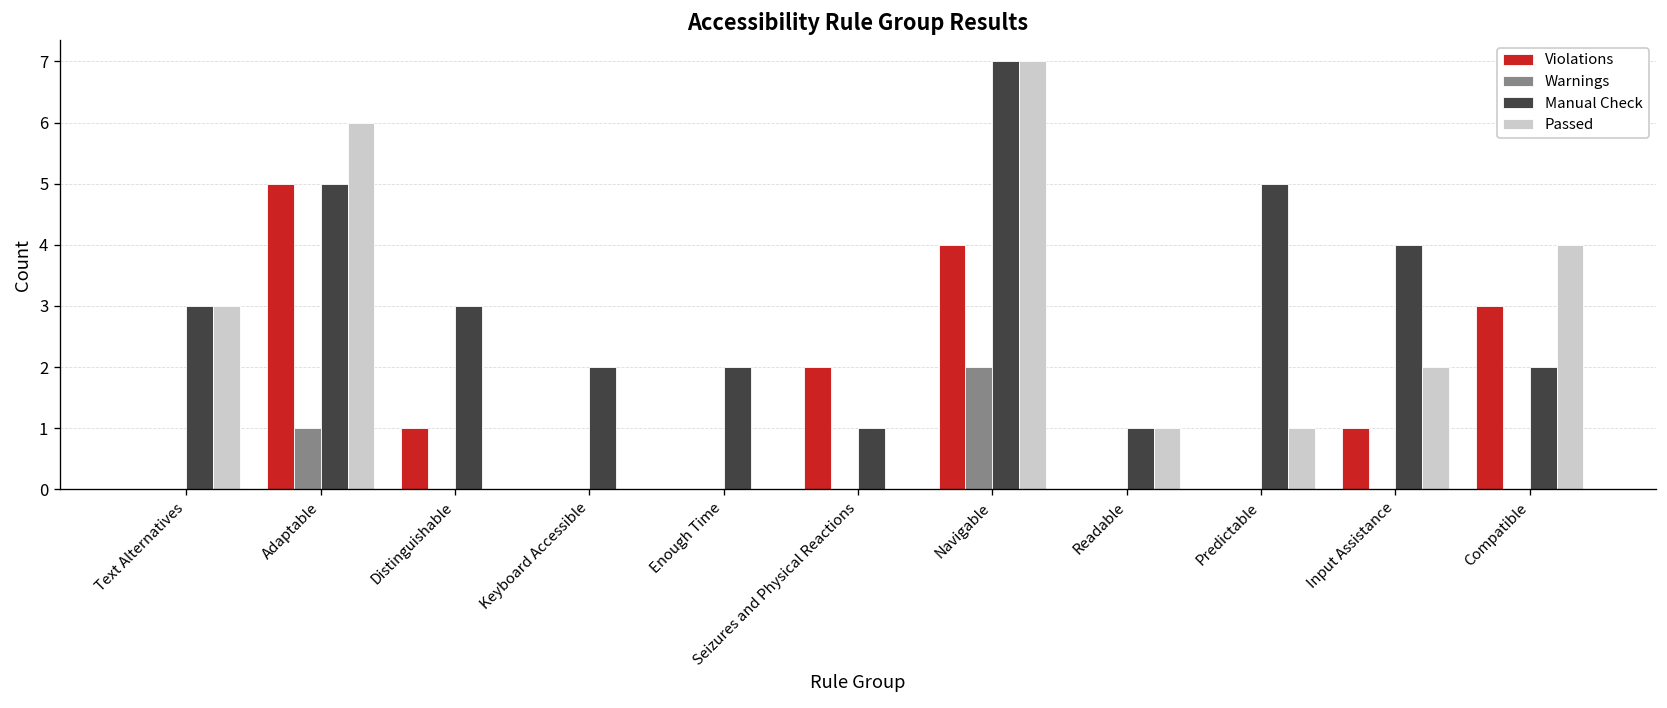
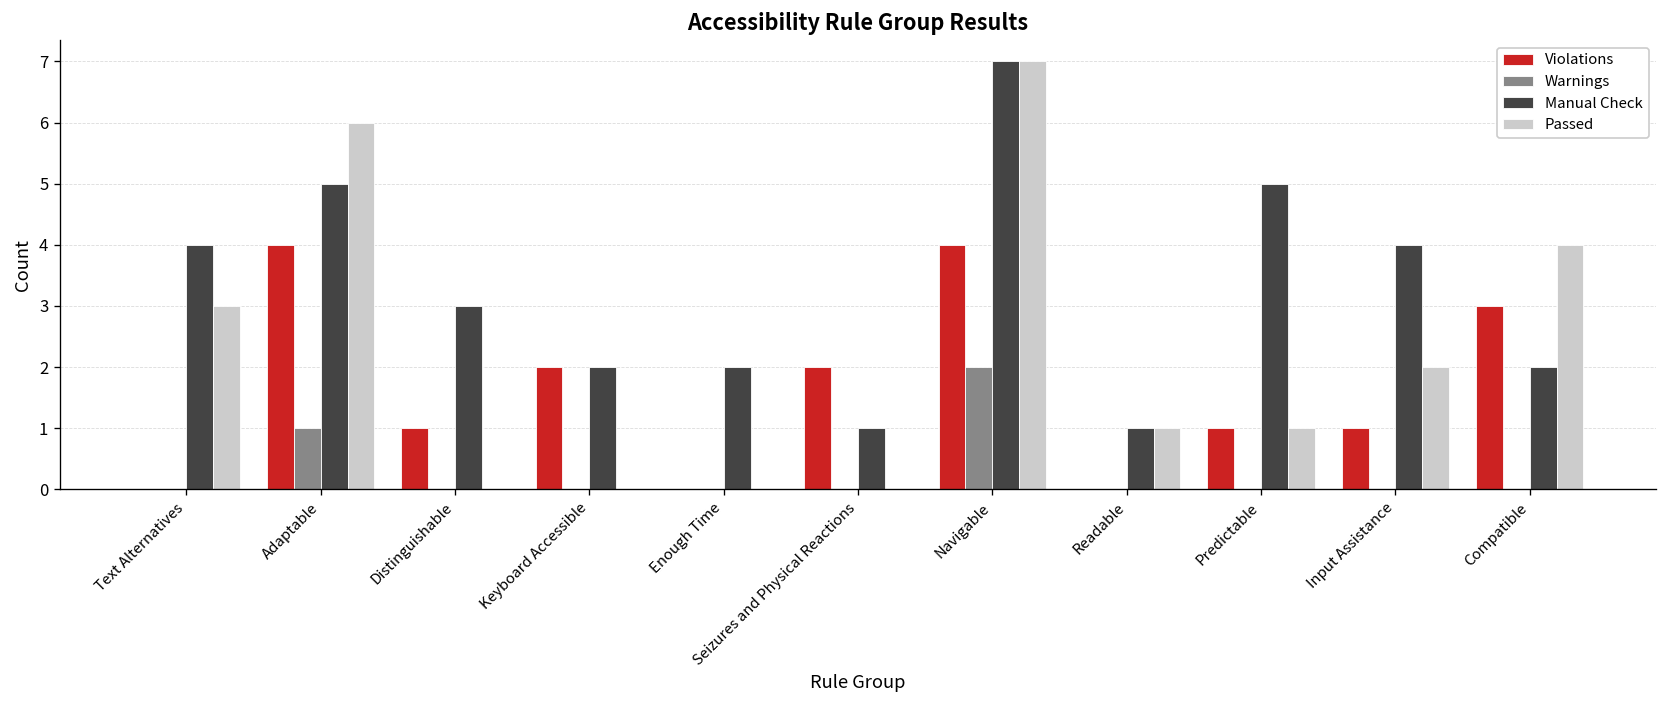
Manual Check, Text Alternatives: 3 -> 4
Violations, Adaptable: 5 -> 4
Violations, Keyboard Accessible: 0 -> 2
Violations, Predictable: 0 -> 1
